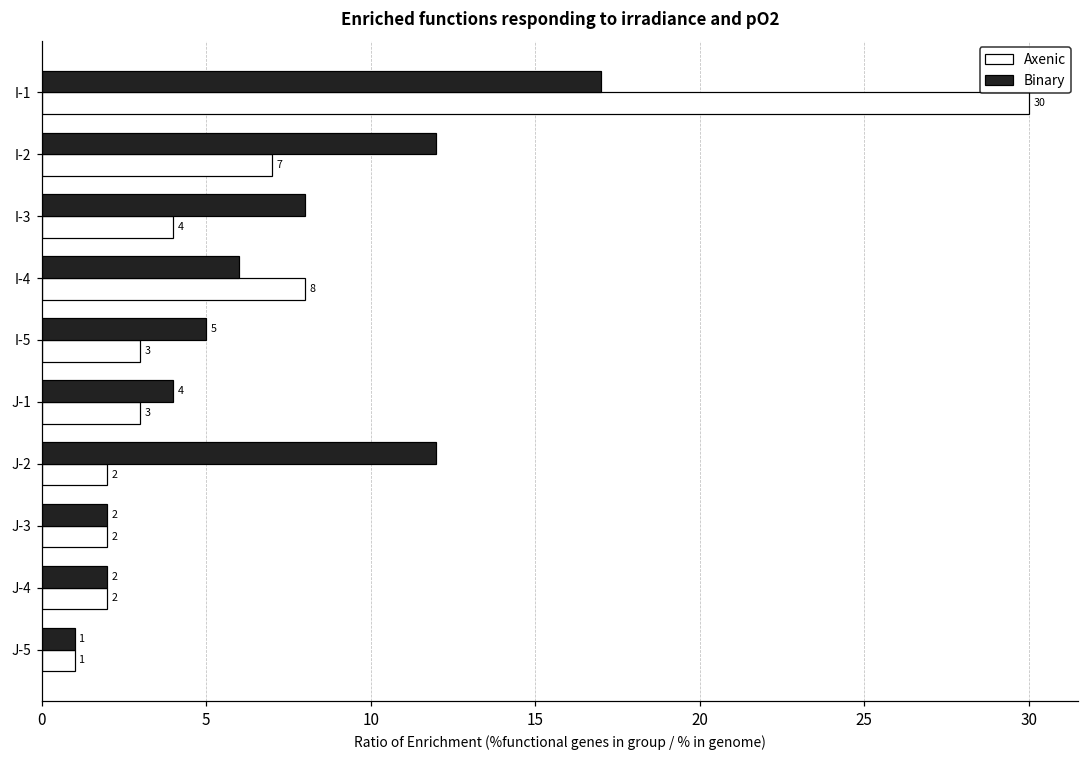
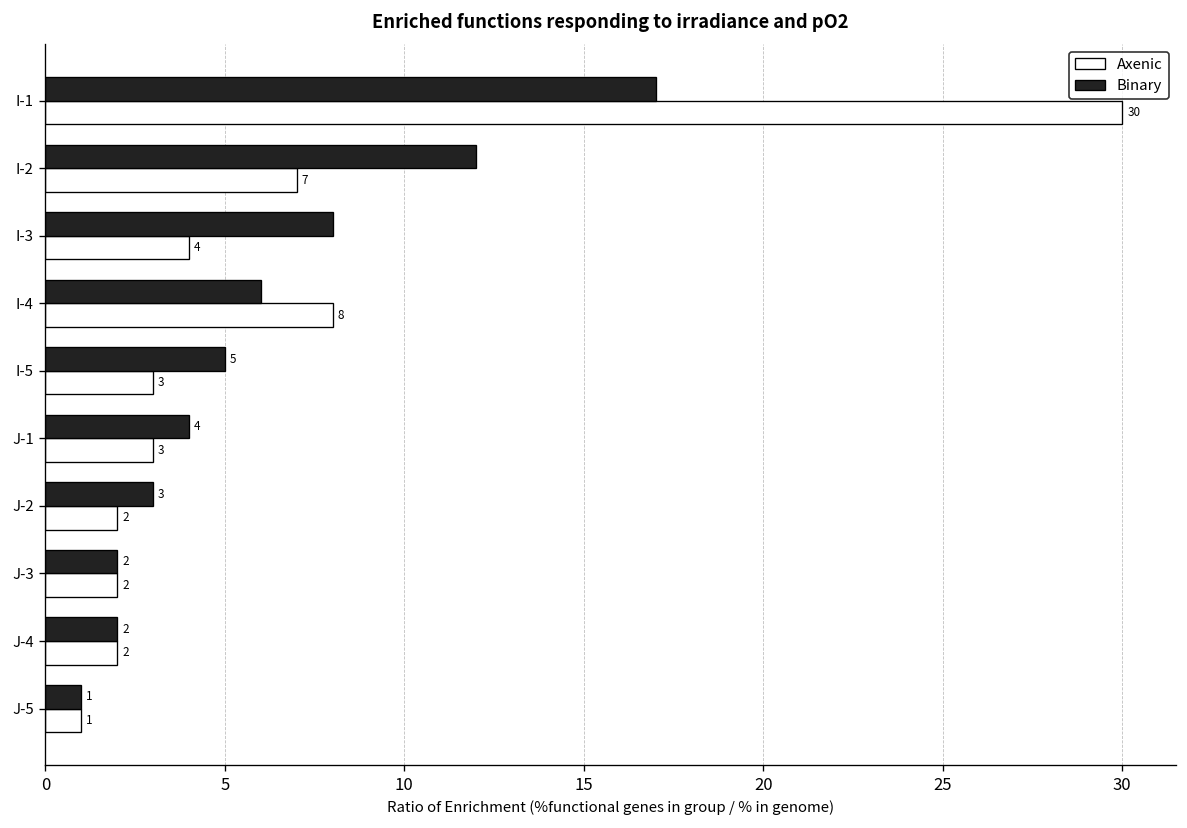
Binary, J-2: 12 -> 3
